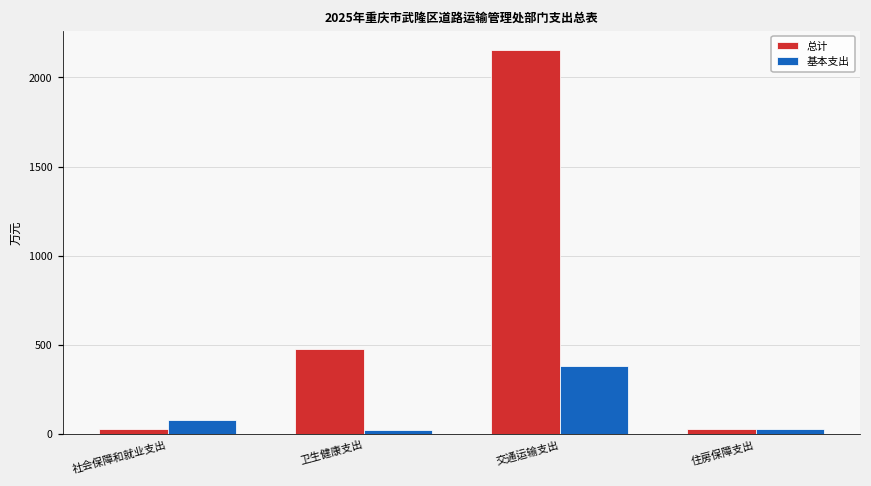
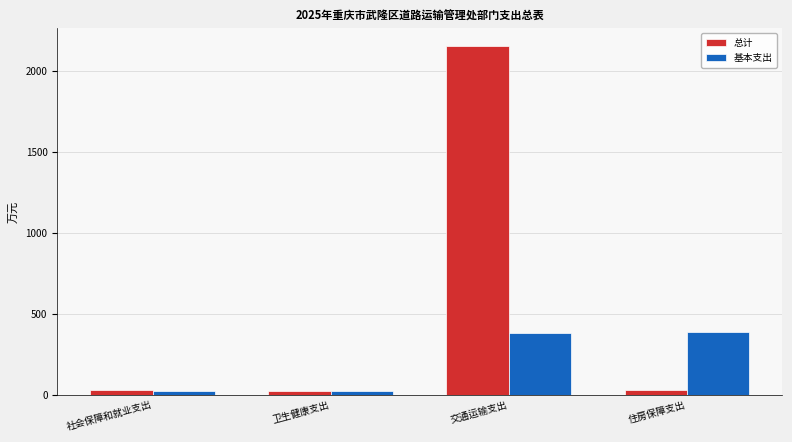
基本支出, 社会保障和就业支出: 80 -> 30
总计, 卫生健康支出: 480 -> 20
基本支出, 住房保障支出: 30 -> 390
